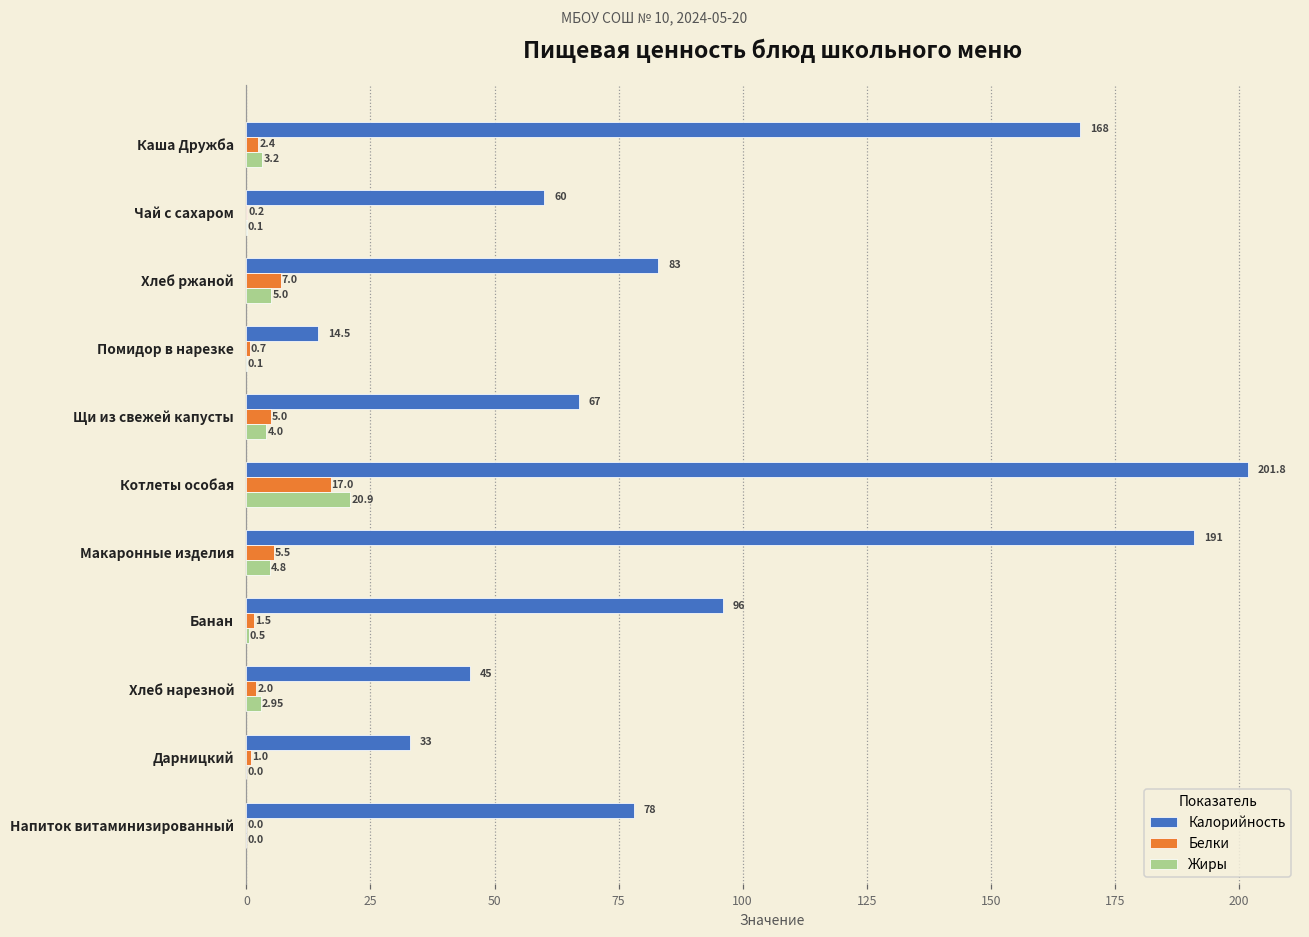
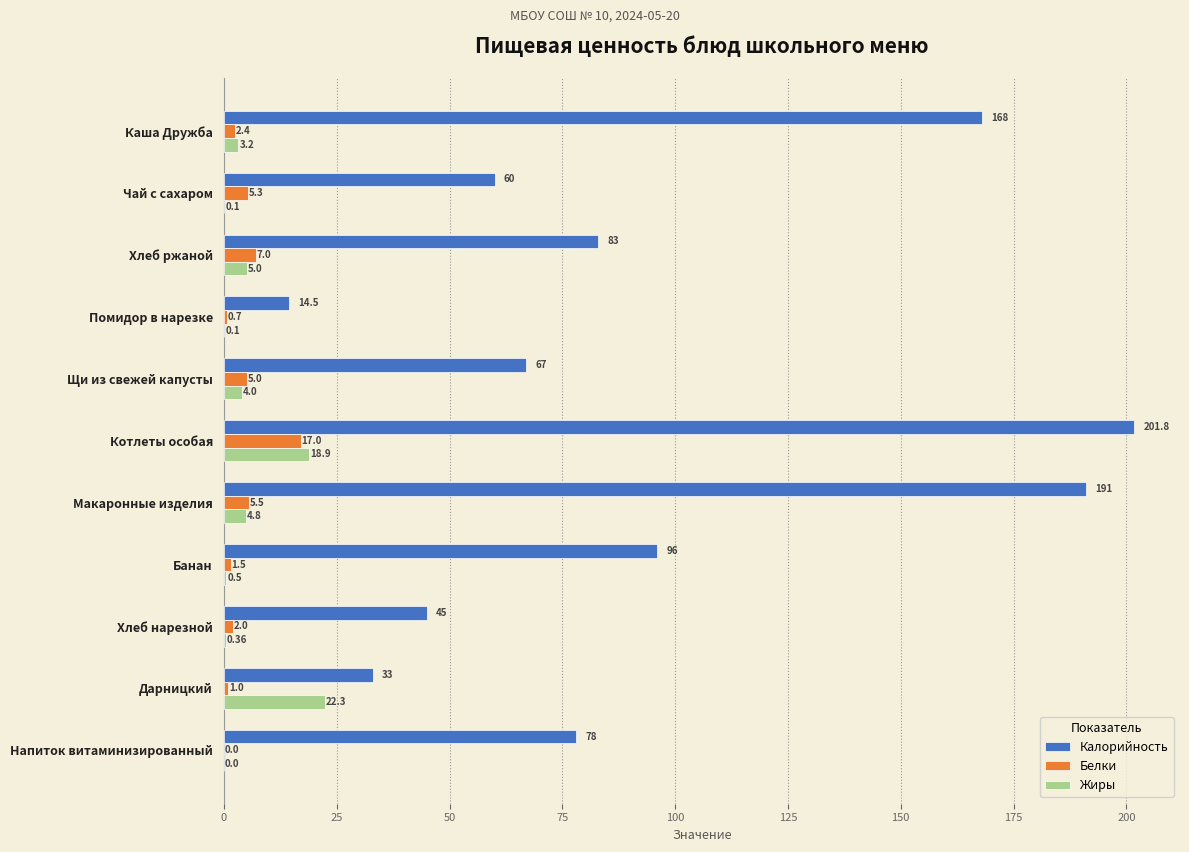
Белки, Чай с сахаром: 0.2 -> 5.3
Жиры, Котлеты особая: 20.9 -> 18.9
Жиры, Хлеб нарезной: 2.95 -> 0.36
Жиры, Дарницкий: 0.0 -> 22.3
